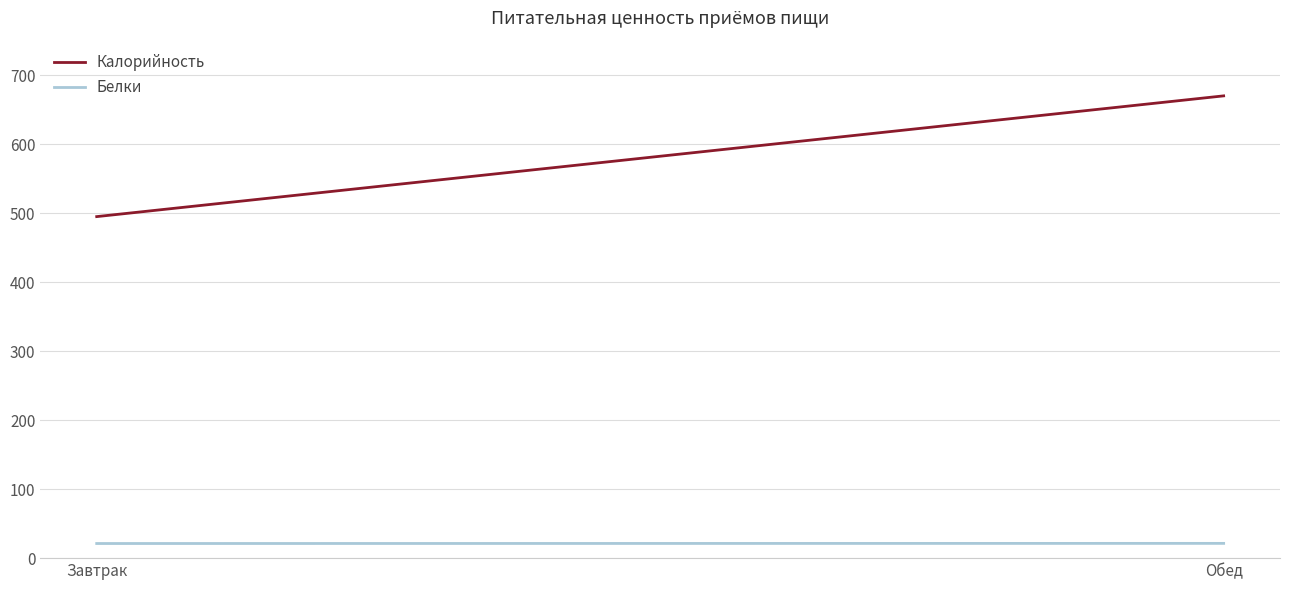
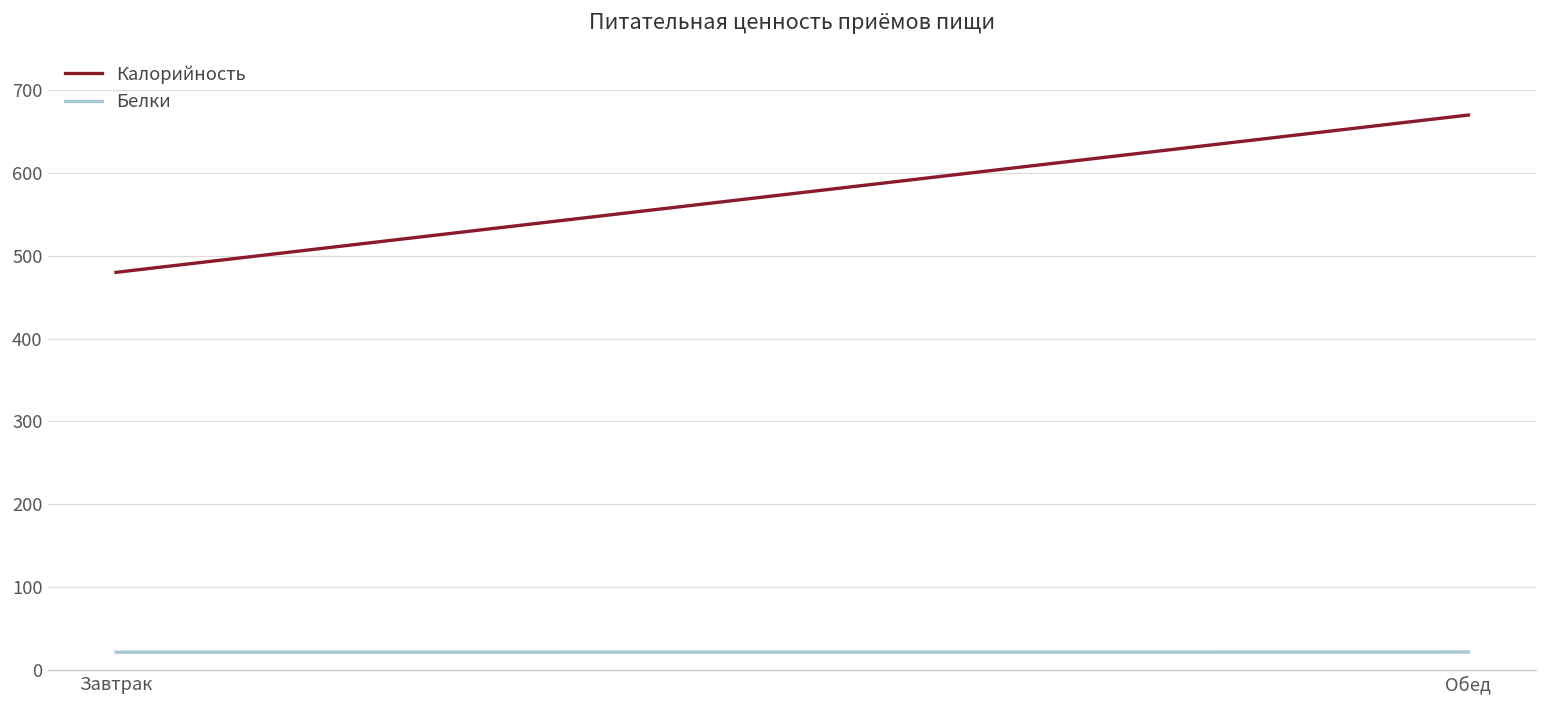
Калорийность, Завтрак: 500 -> 480
